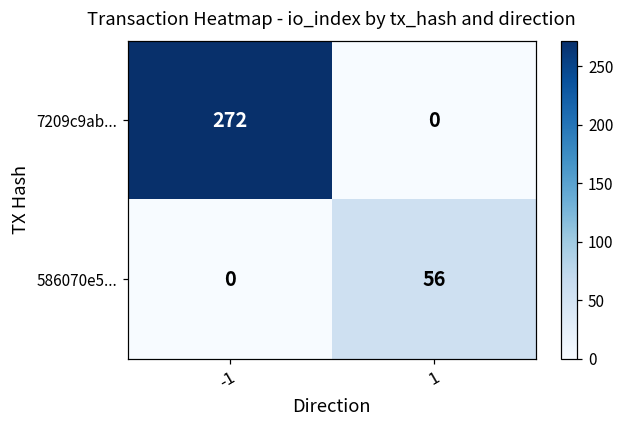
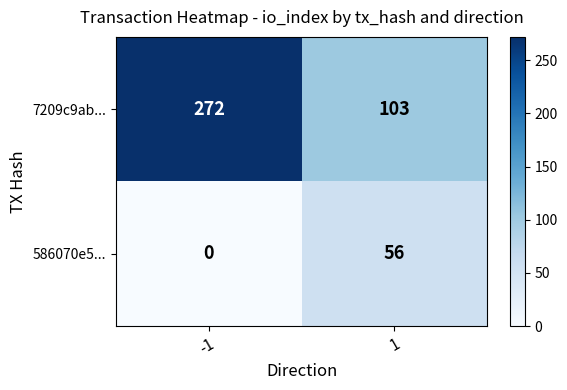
7209c9ab..., 1: 0 -> 103
